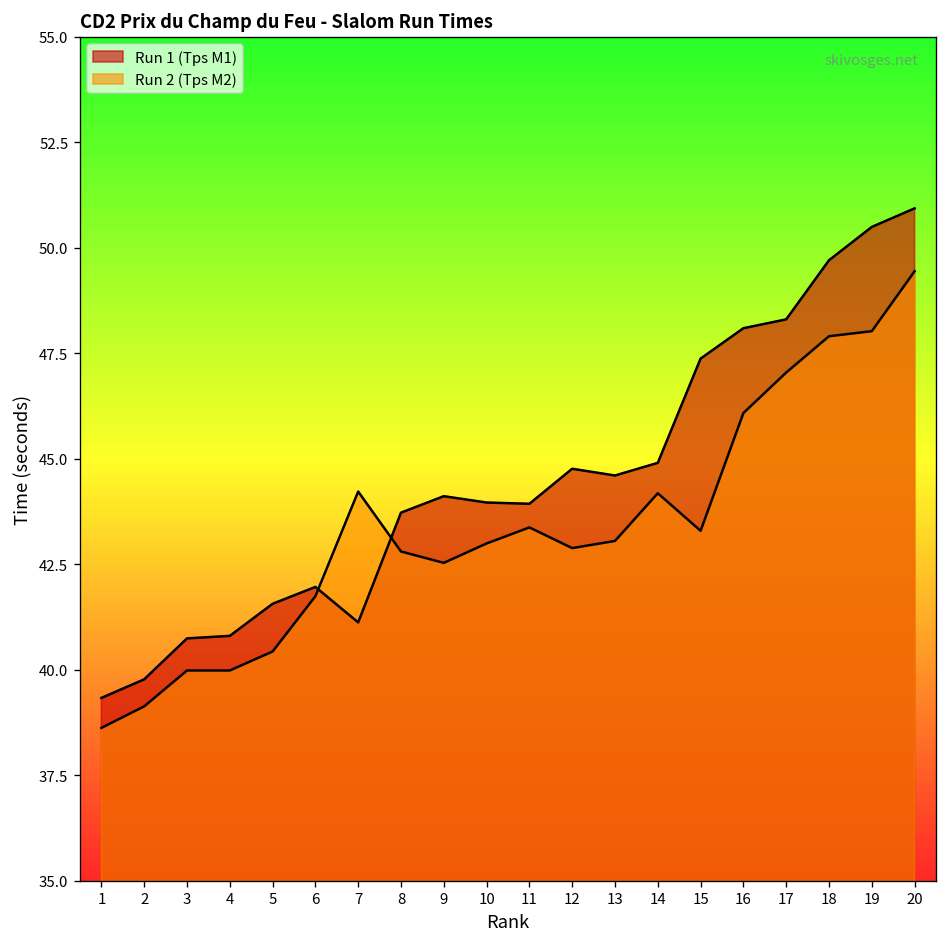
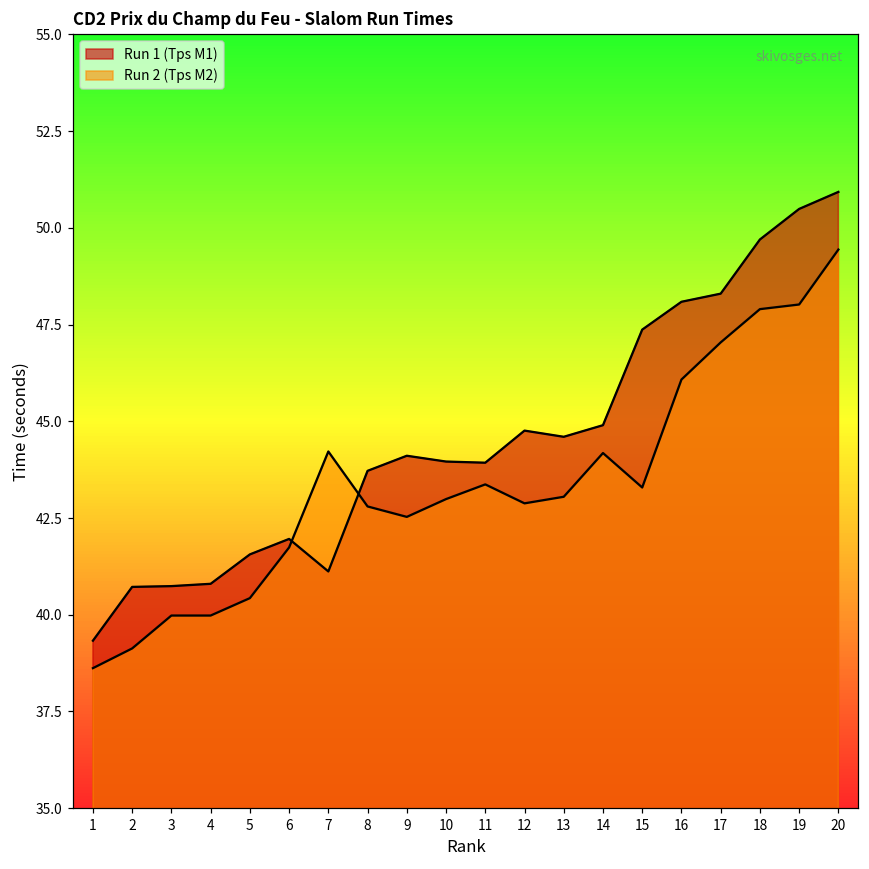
Run 1 (Tps M1), 2: 39.8 -> 40.7
